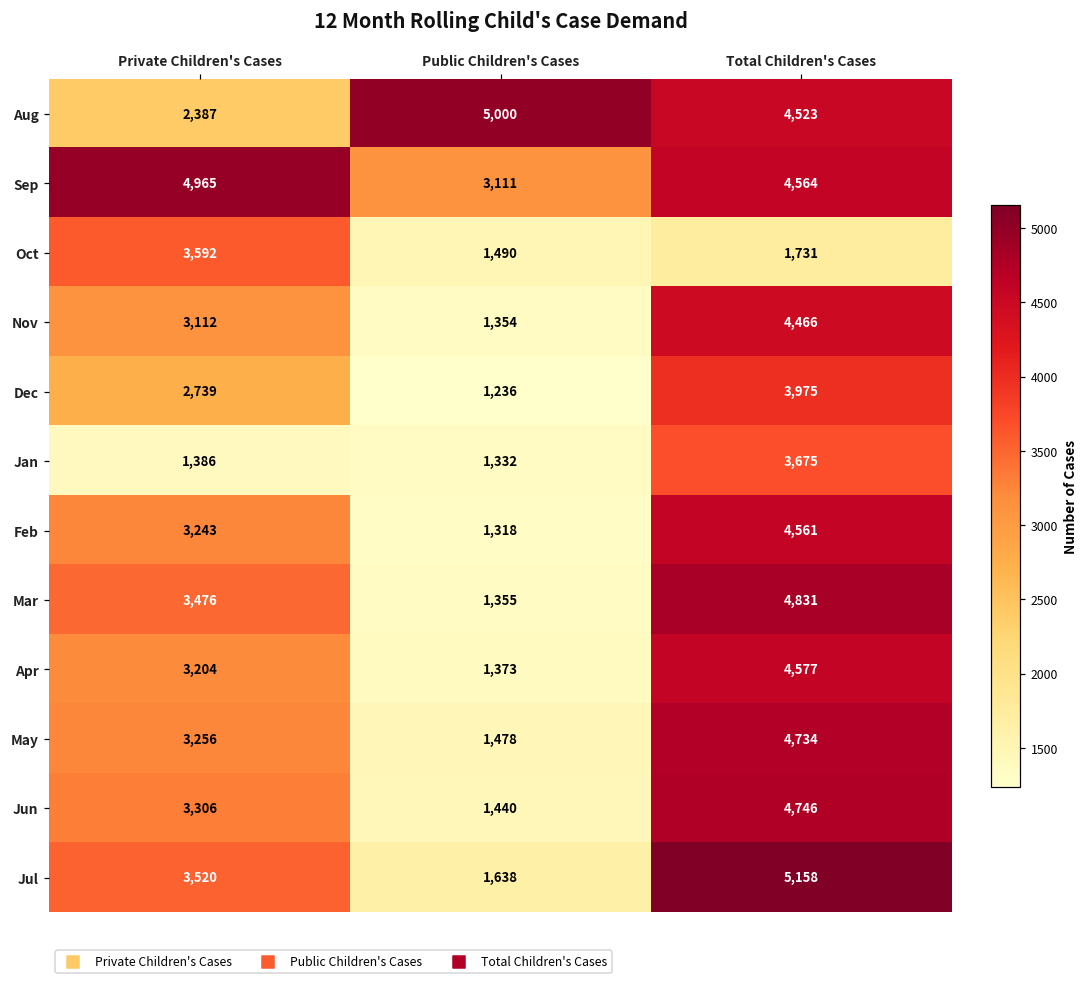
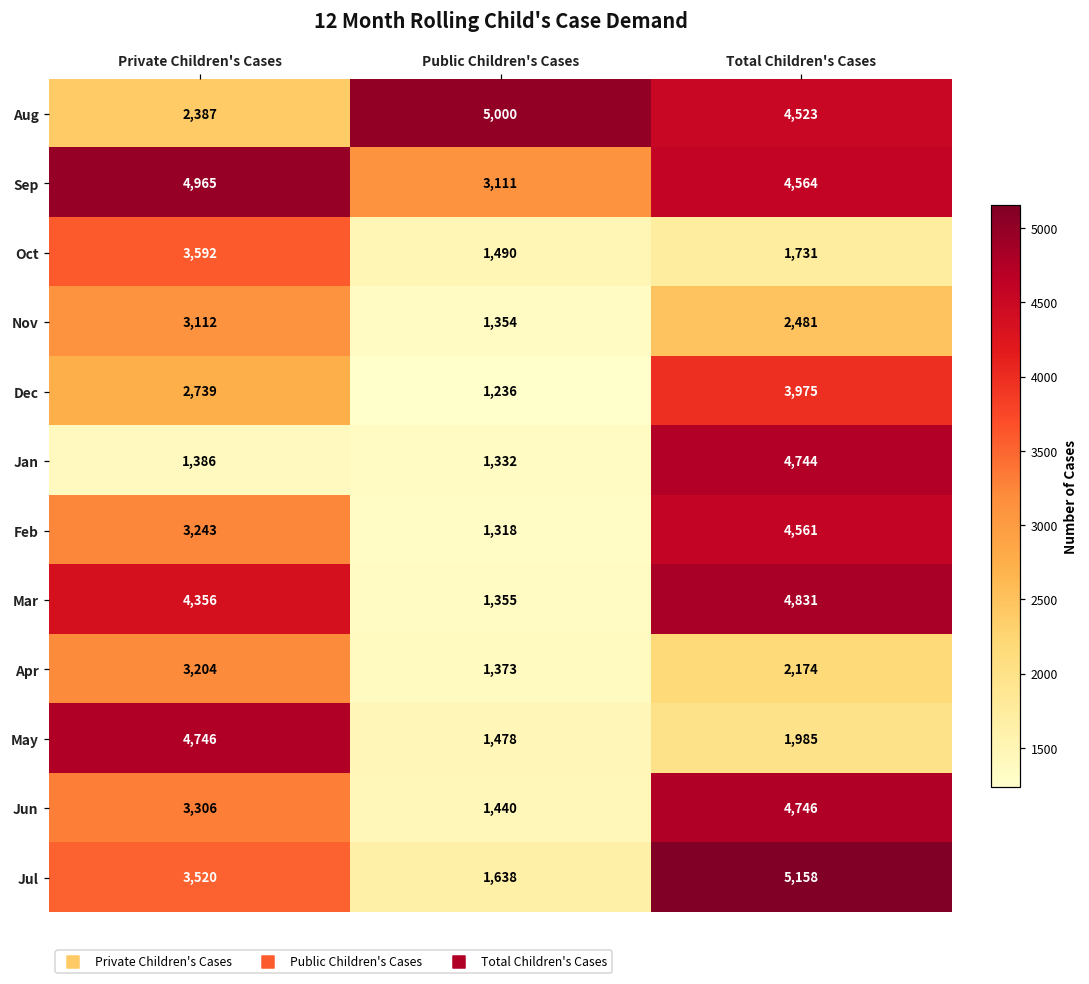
Nov, Total Children's Cases: 4,466 -> 2,481
Jan, Total Children's Cases: 3,675 -> 4,744
Mar, Private Children's Cases: 3,476 -> 4,356
Apr, Total Children's Cases: 4,577 -> 2,174
May, Private Children's Cases: 3,256 -> 4,746
May, Total Children's Cases: 4,734 -> 1,985
